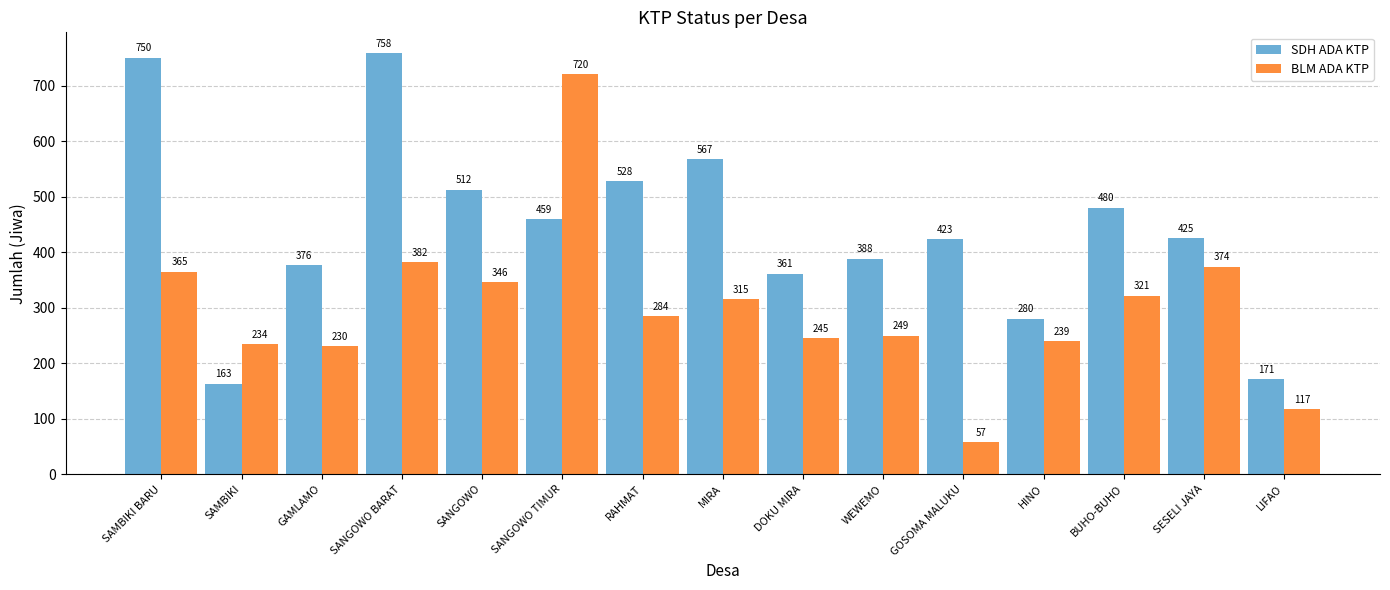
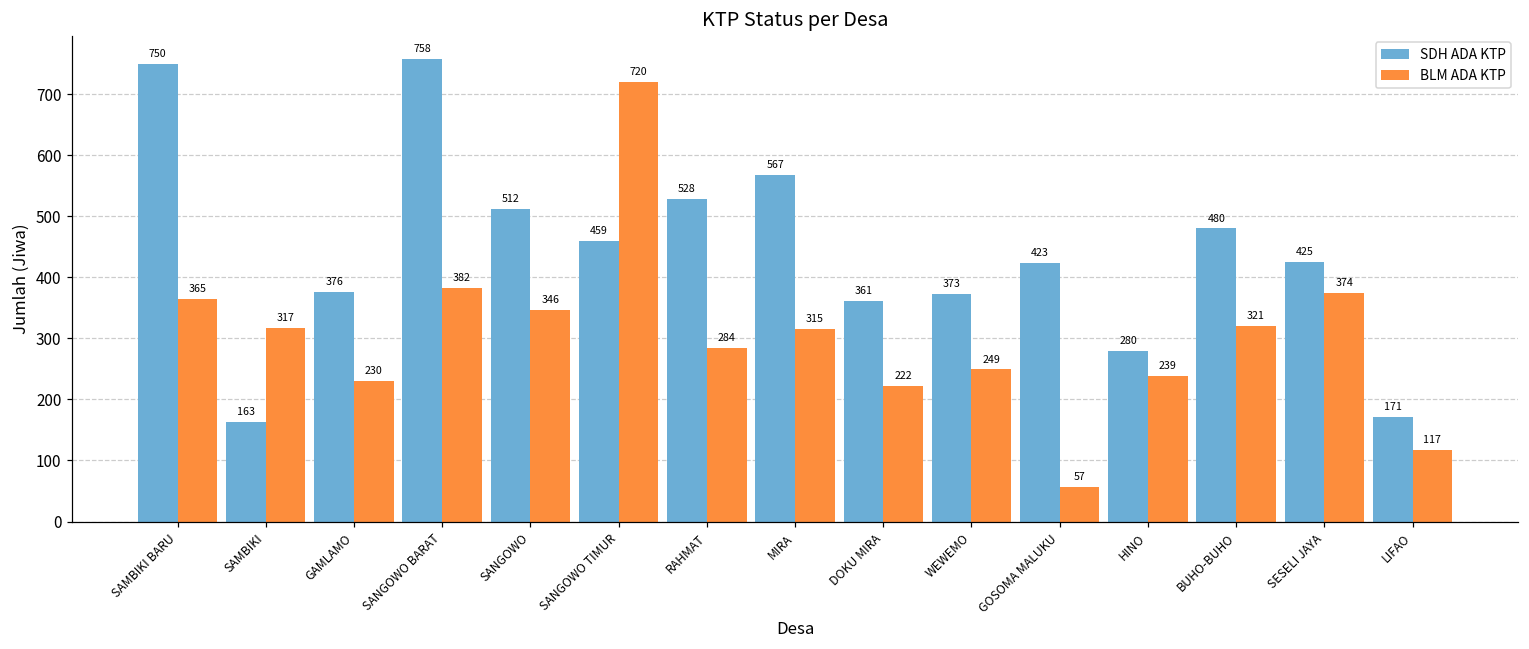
BLM ADA KTP, SAMBIKI: 234 -> 317
BLM ADA KTP, DOKU MIRA: 245 -> 222
SDH ADA KTP, WEWEMO: 388 -> 373
